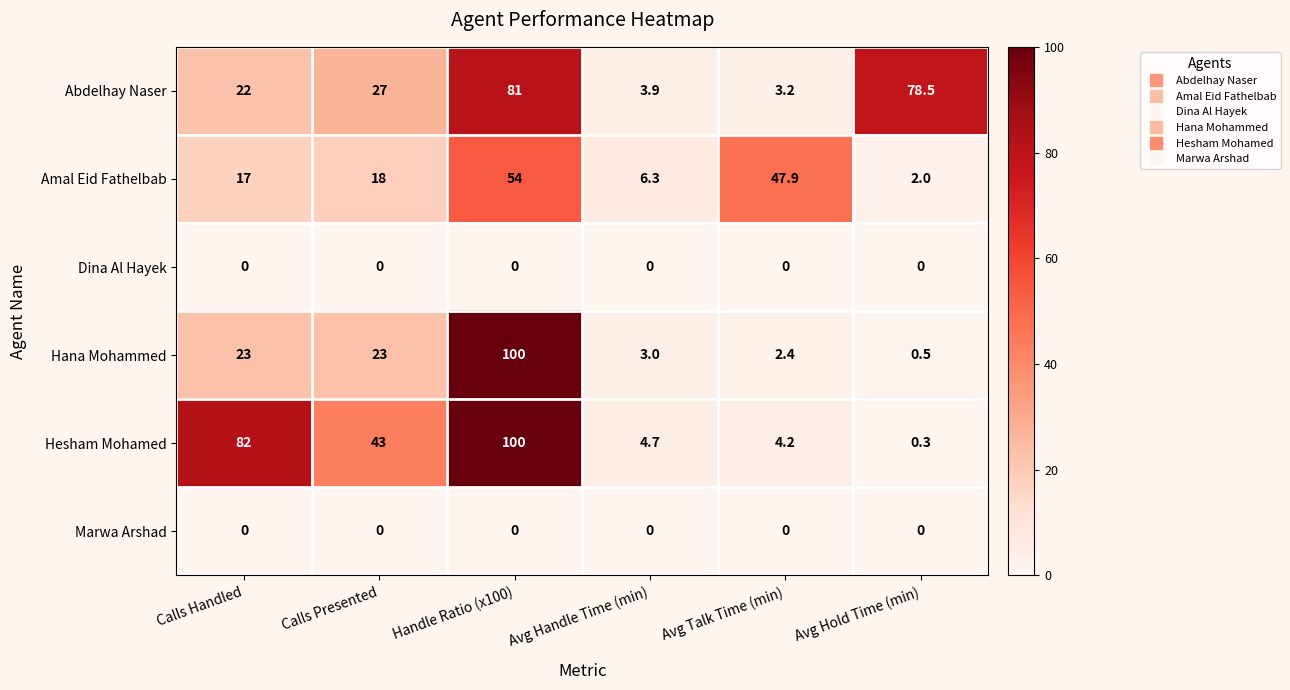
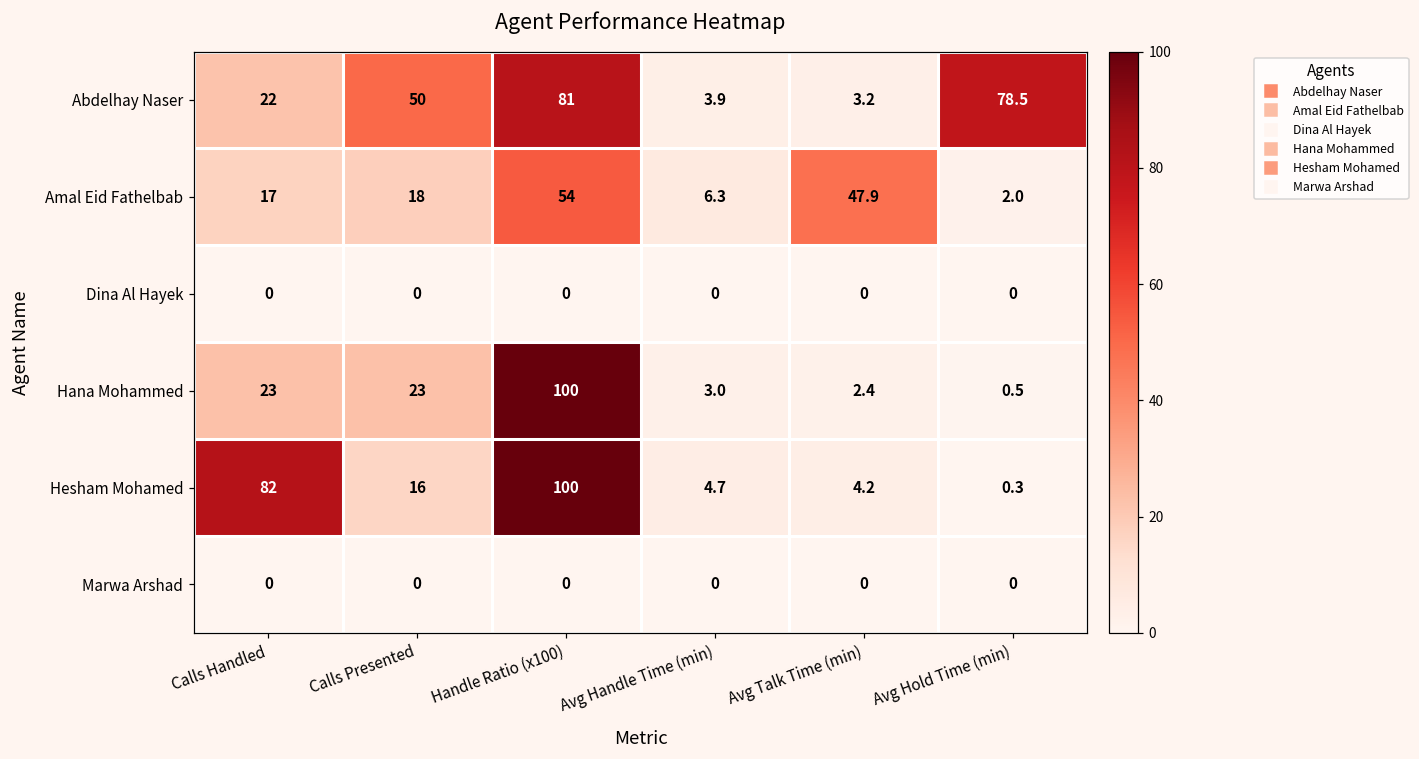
Abdelhay Naser, Calls Presented: 27 -> 50
Hesham Mohamed, Calls Presented: 43 -> 16
